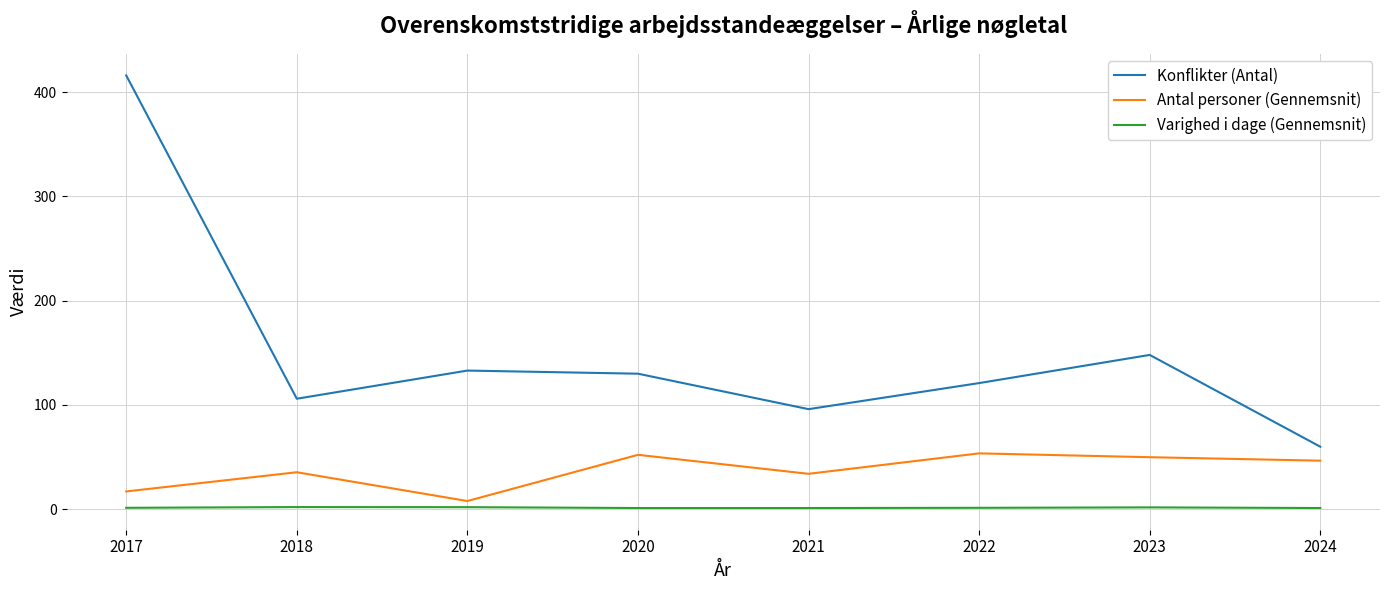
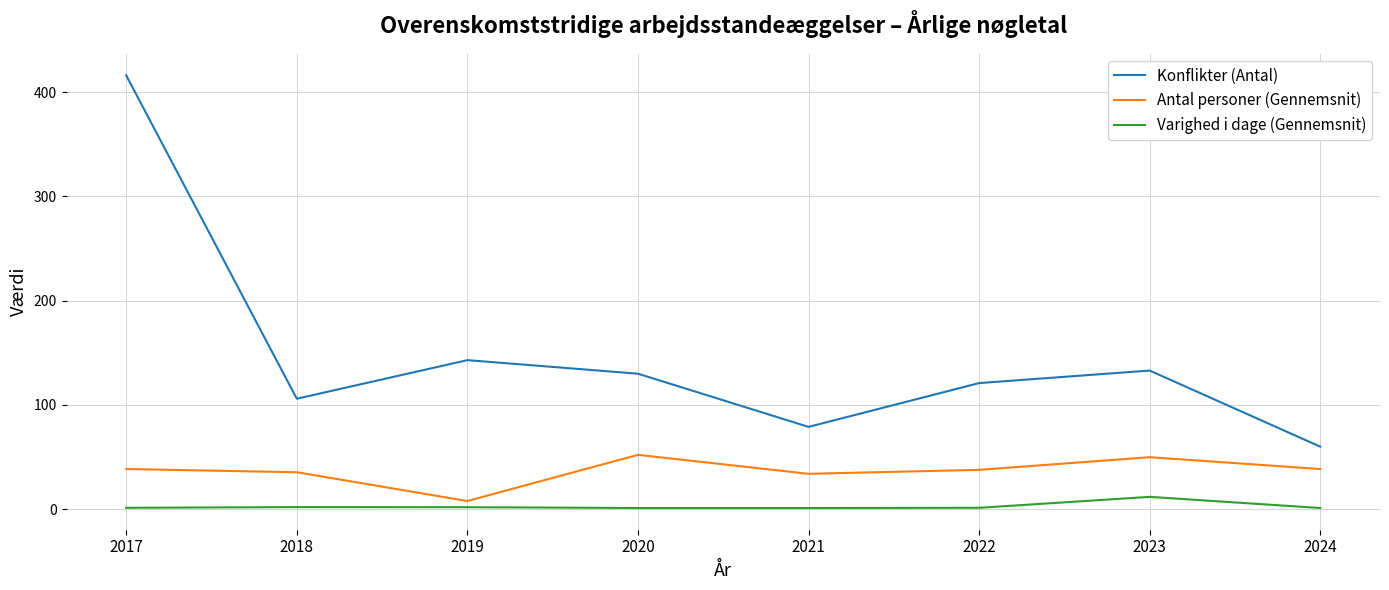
Antal personer (Gennemsnit), 2017: 17 -> 39
Konflikter (Antal), 2019: 133 -> 143
Konflikter (Antal), 2021: 96 -> 79
Antal personer (Gennemsnit), 2022: 54 -> 38
Konflikter (Antal), 2023: 148 -> 133
Varighed i dage (Gennemsnit), 2023: 2 -> 12
Antal personer (Gennemsnit), 2024: 47 -> 39
